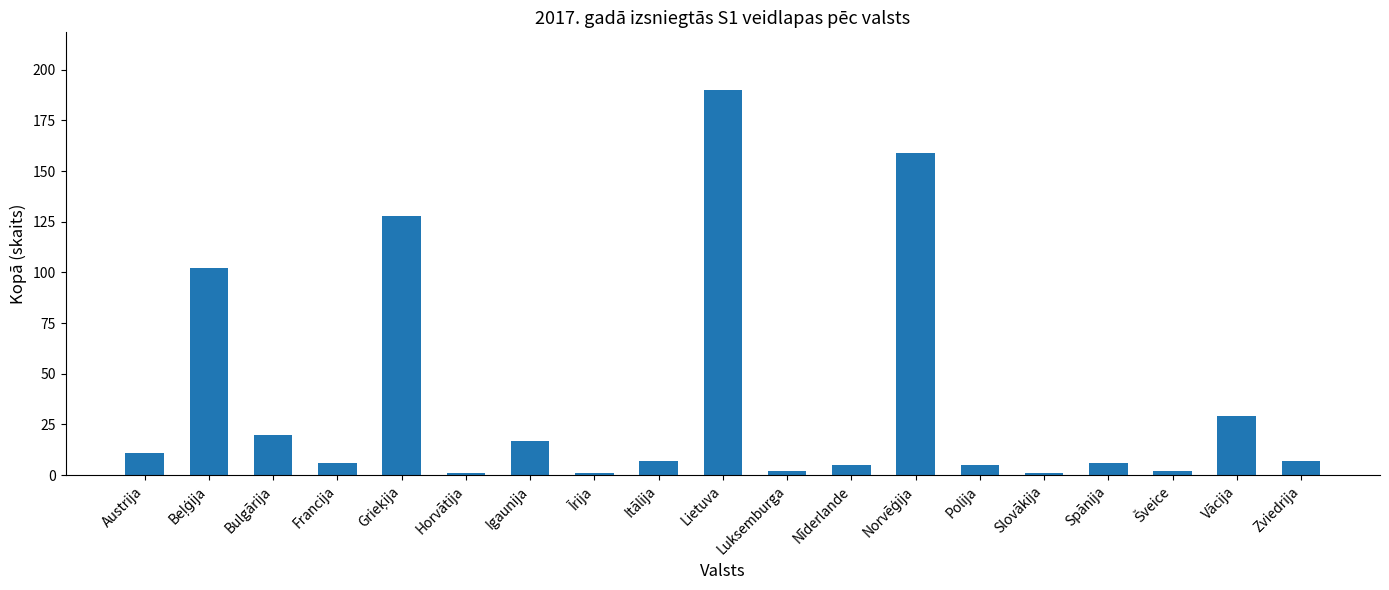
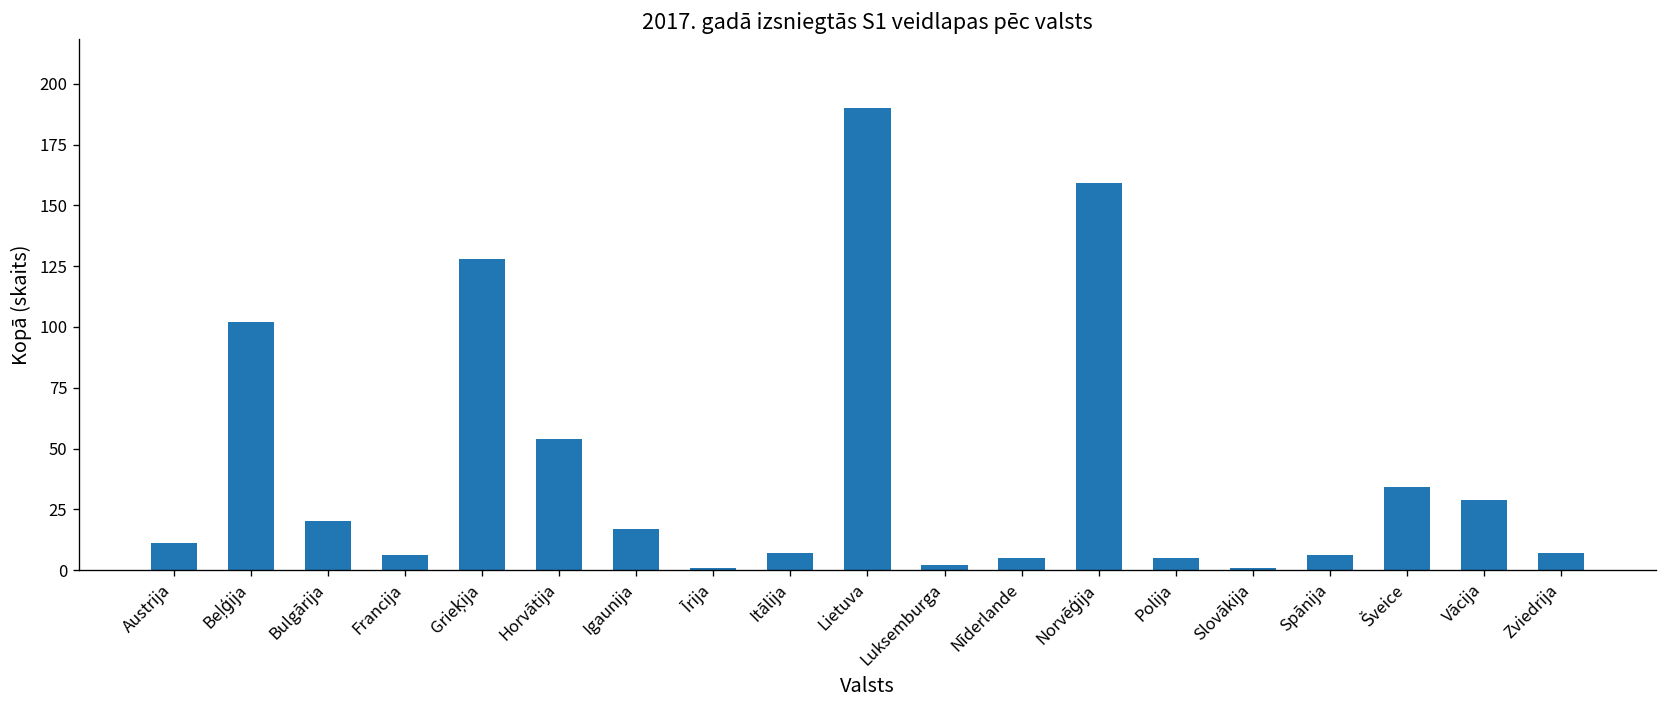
Horvātija: 1 -> 54
Šveice: 2 -> 34
